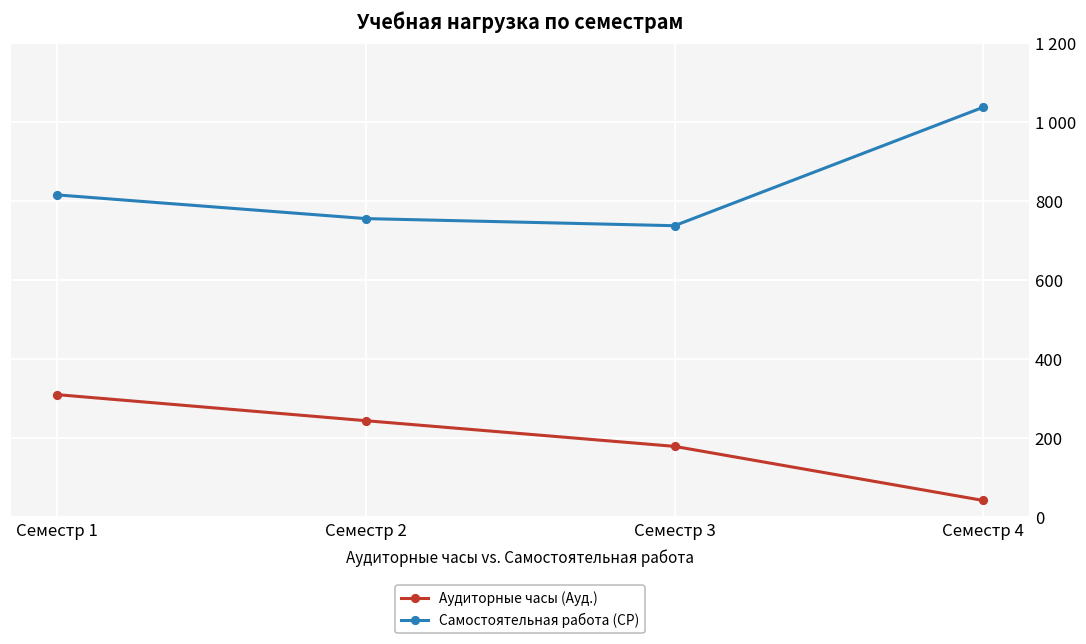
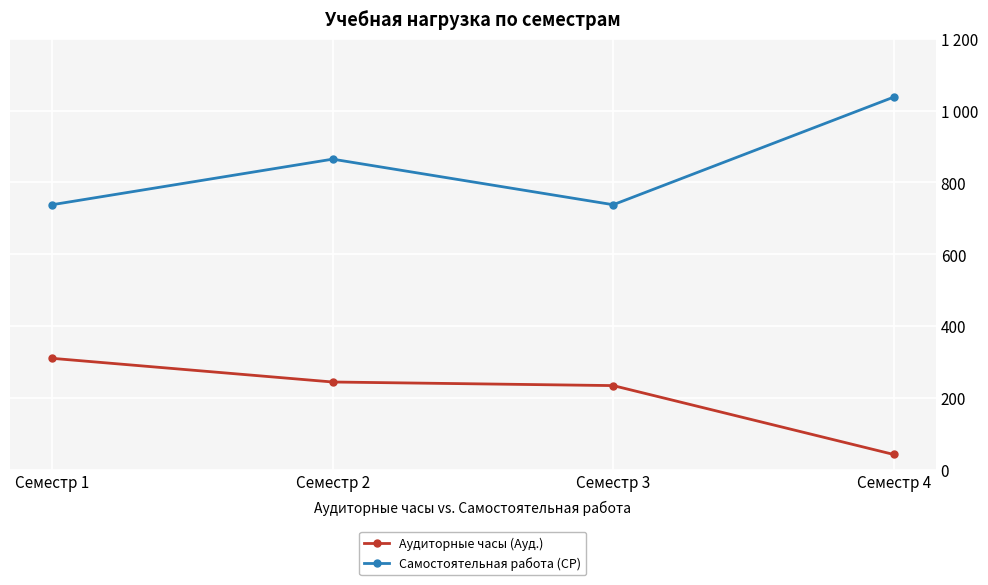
Самостоятельная работа (СР), Семестр 1: 820 -> 740
Самостоятельная работа (СР), Семестр 2: 760 -> 870
Аудиторные часы (Ауд.), Семестр 3: 180 -> 230
